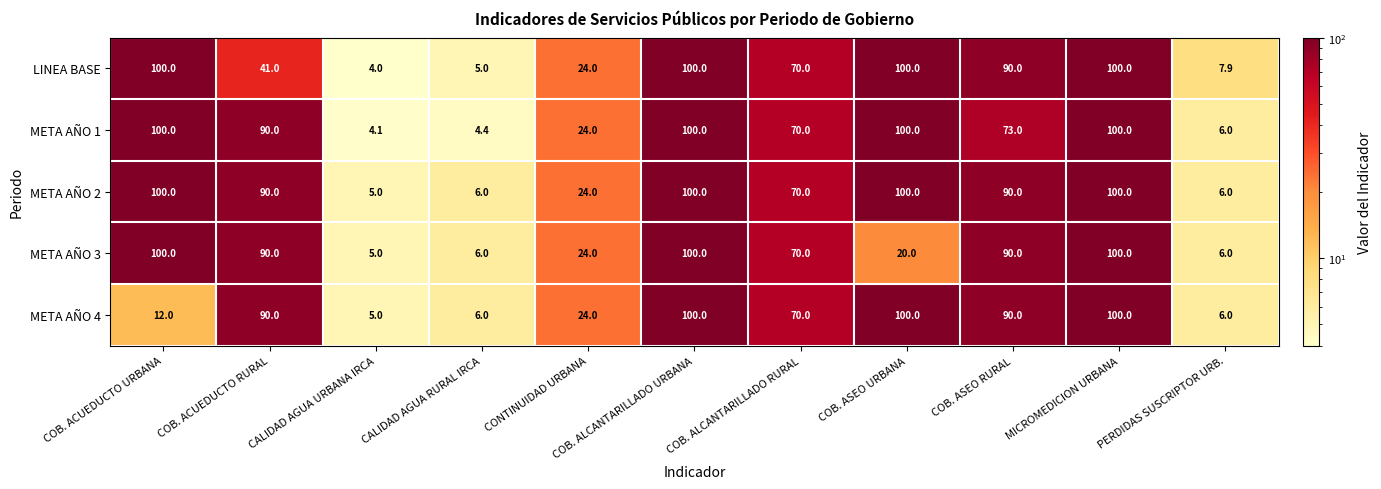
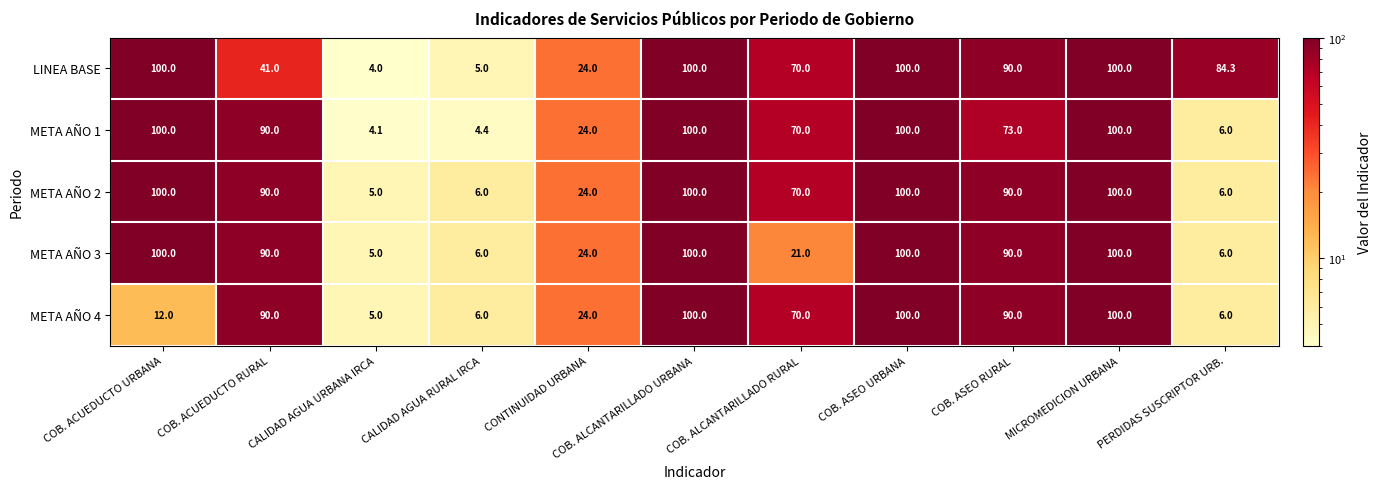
LINEA BASE, PERDIDAS SUSCRIPTOR URB.: 7.9 -> 84.3
META AÑO 3, COB. ALCANTARILLADO RURAL: 70.0 -> 21.0
META AÑO 3, COB. ASEO URBANA: 20.0 -> 100.0
